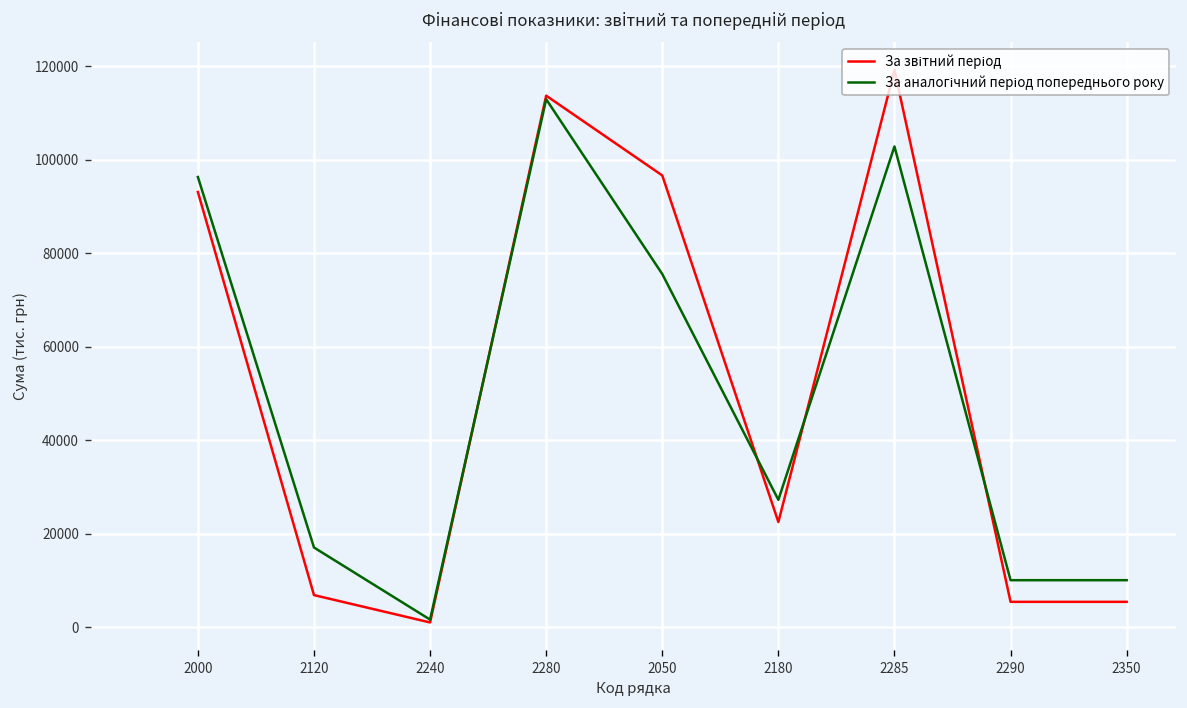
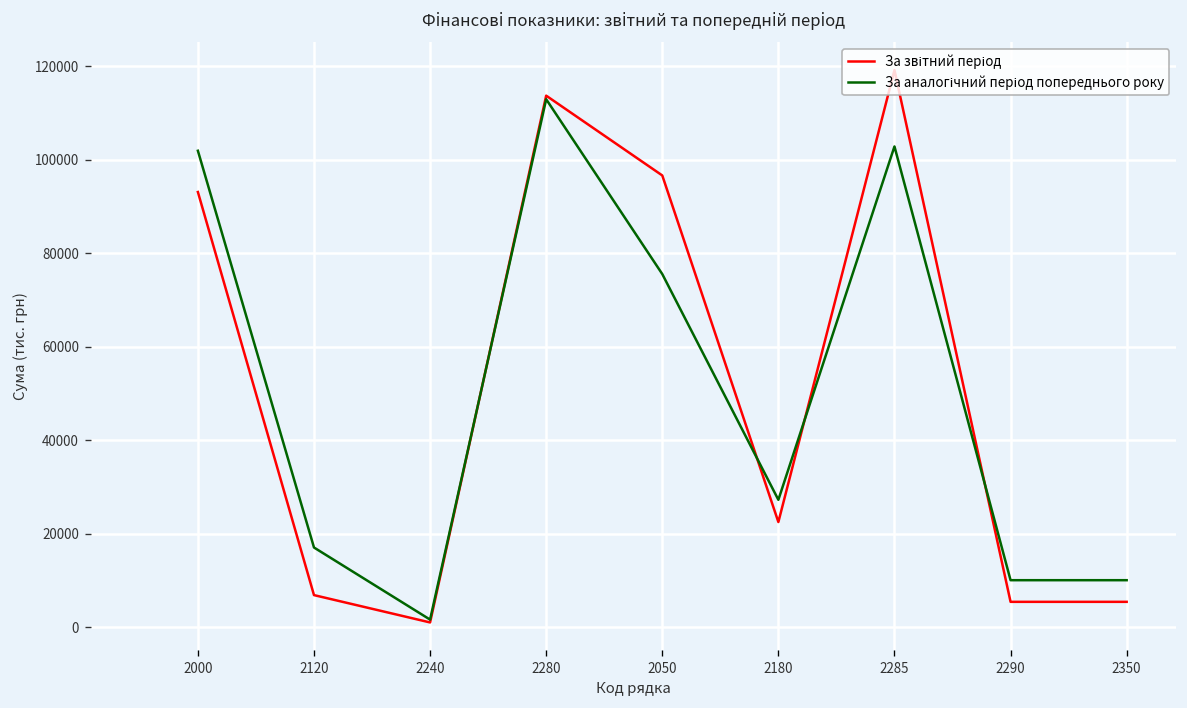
За аналогічний період попереднього року, 2000: 96000 -> 102000
